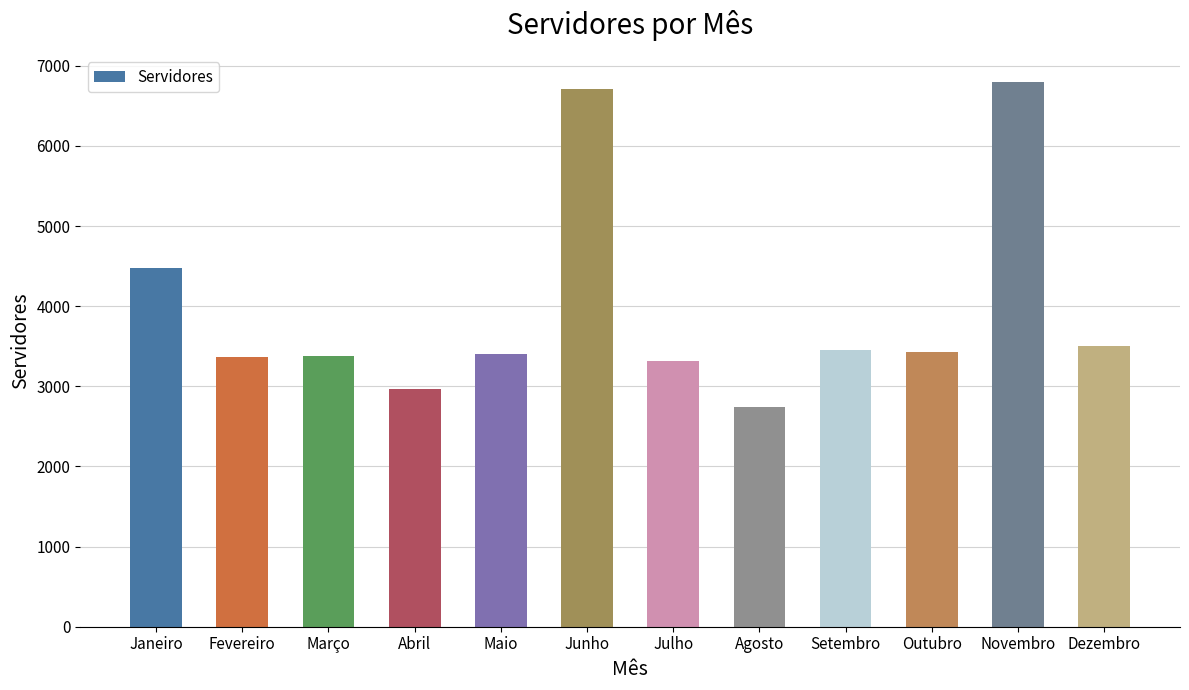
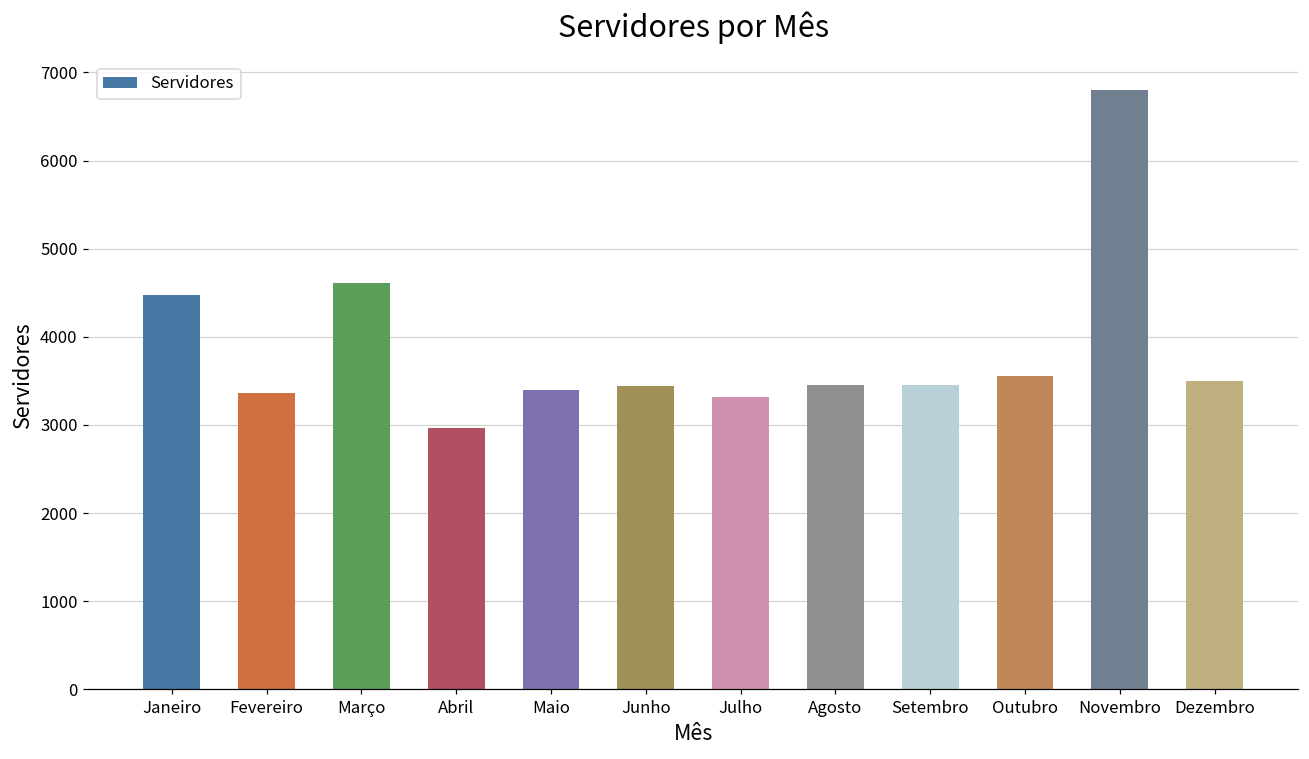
Março: 3400 -> 4600
Junho: 6700 -> 3400
Agosto: 2700 -> 3500
Outubro: 3400 -> 3600
